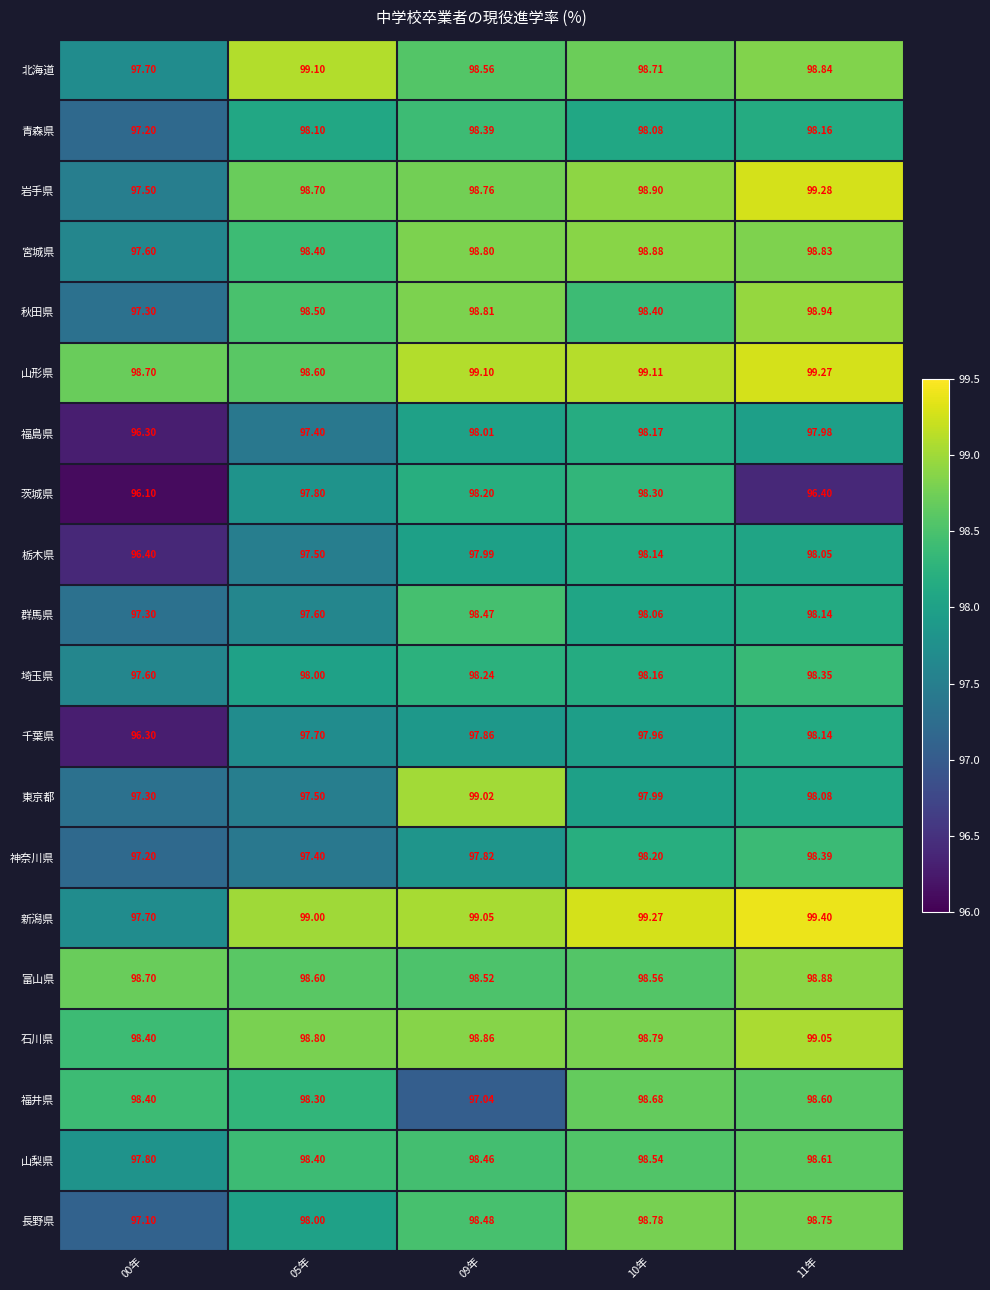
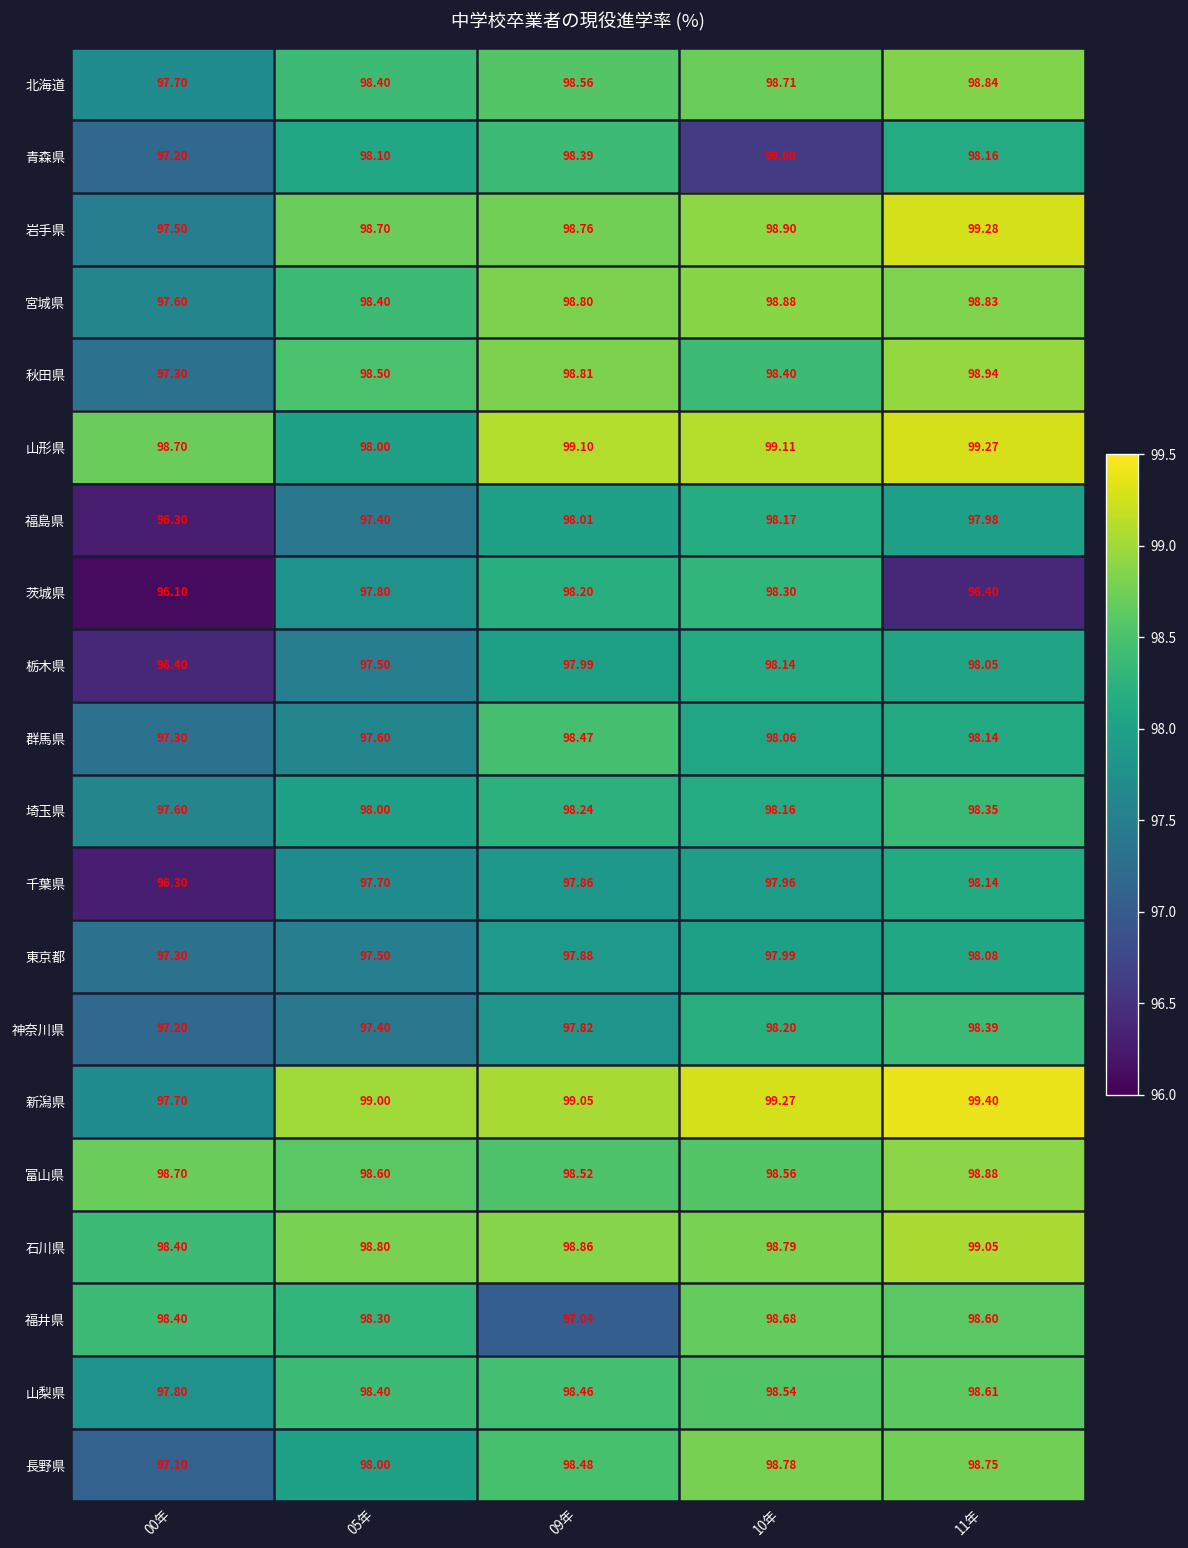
北海道, 05年: 99.10 -> 98.40
青森県, 10年: 98.08 -> 96.60
山形県, 05年: 98.60 -> 98.00
東京都, 09年: 99.02 -> 97.88
